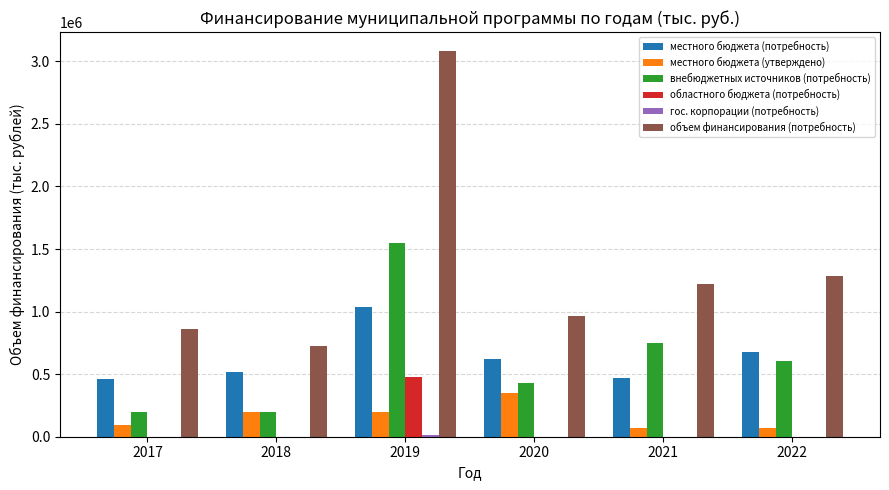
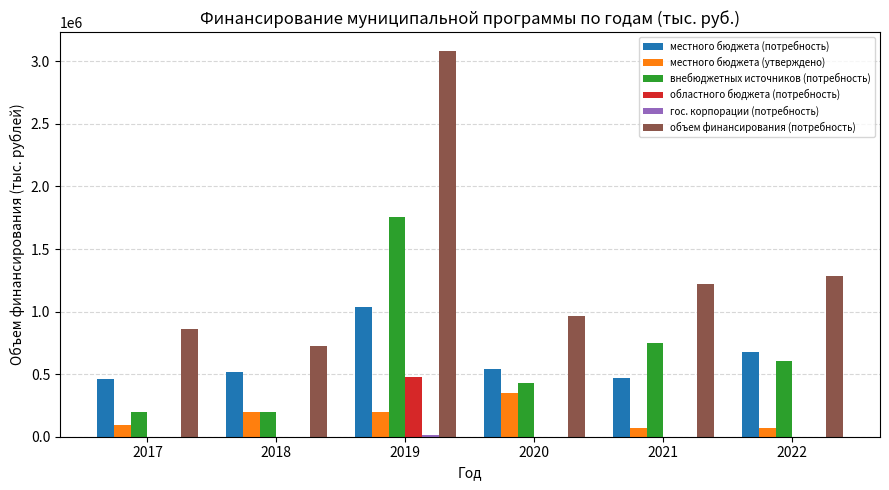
внебюджетных источников (потребность), 2019: 1550000 -> 1760000
местного бюджета (потребность), 2020: 620000 -> 540000
